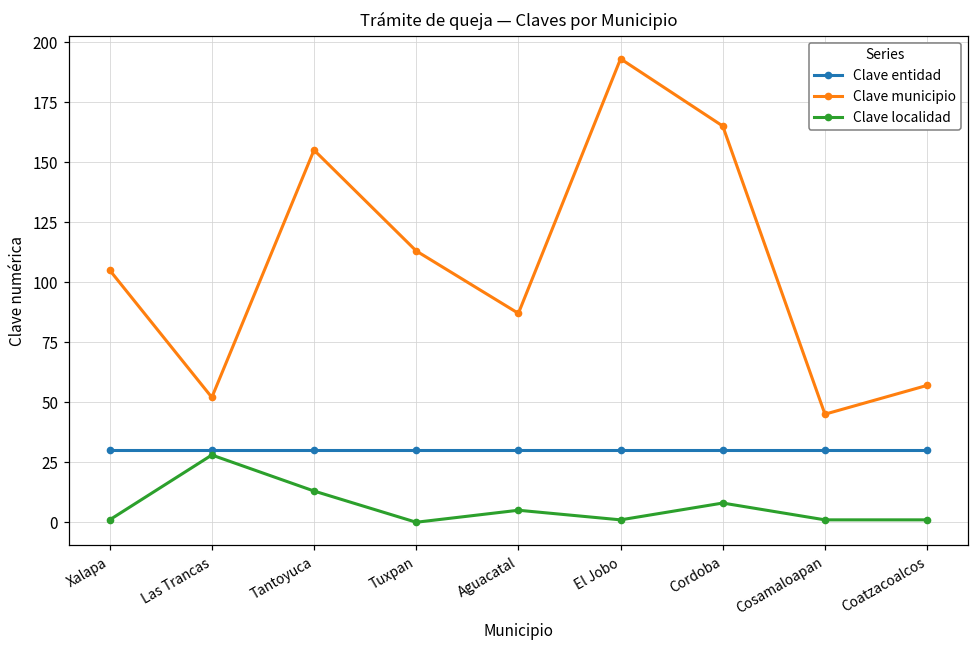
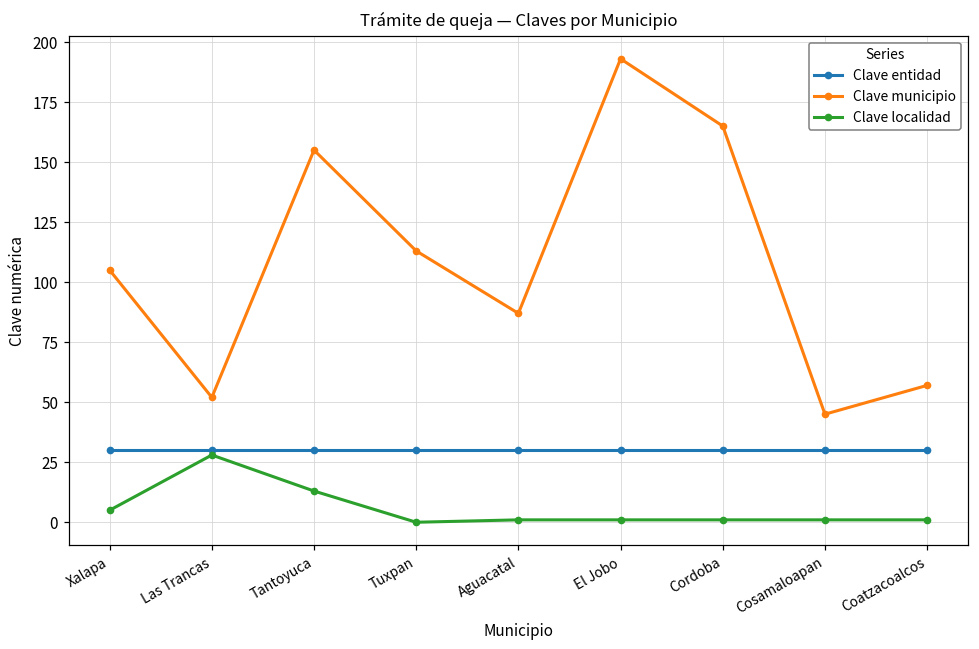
Clave localidad, Xalapa: 1 -> 5
Clave localidad, Aguacatal: 5 -> 1
Clave localidad, Cordoba: 8 -> 1
